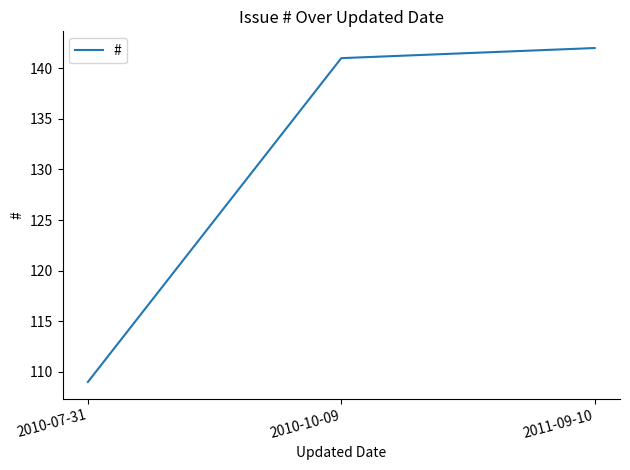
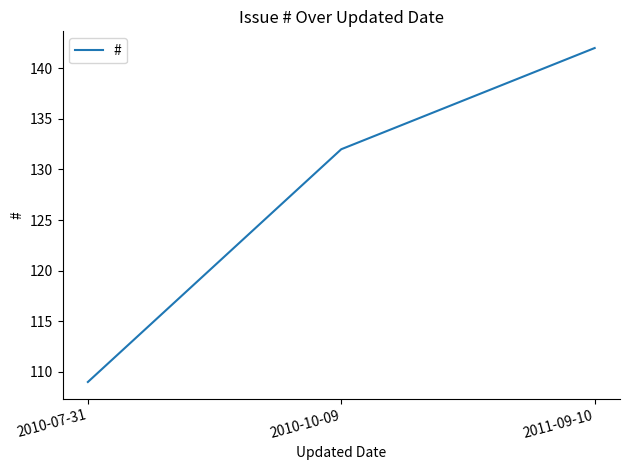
2010-10-09: 141 -> 132
